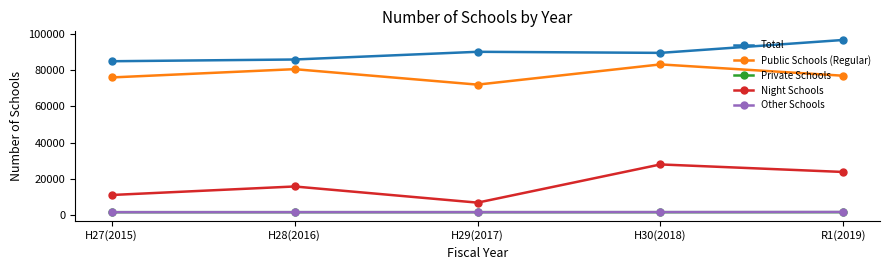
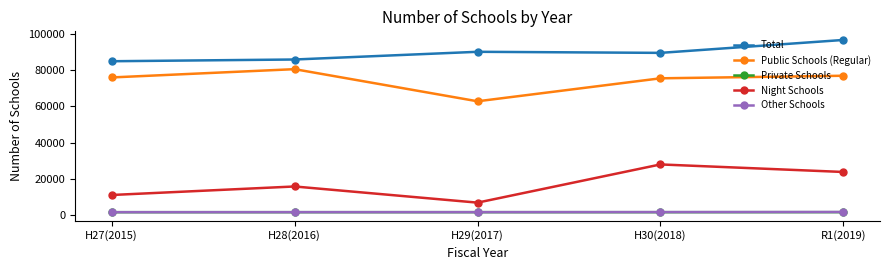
Public Schools (Regular), H29(2017): 72000 -> 63000
Public Schools (Regular), H30(2018): 83000 -> 76000
